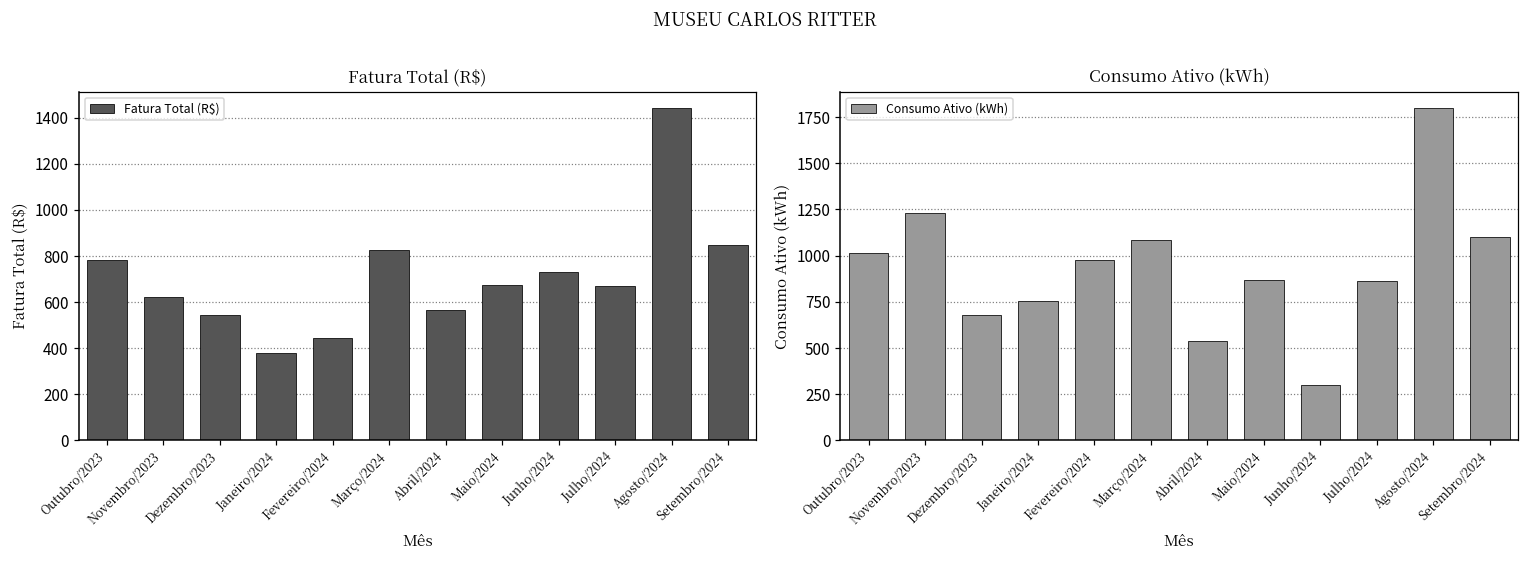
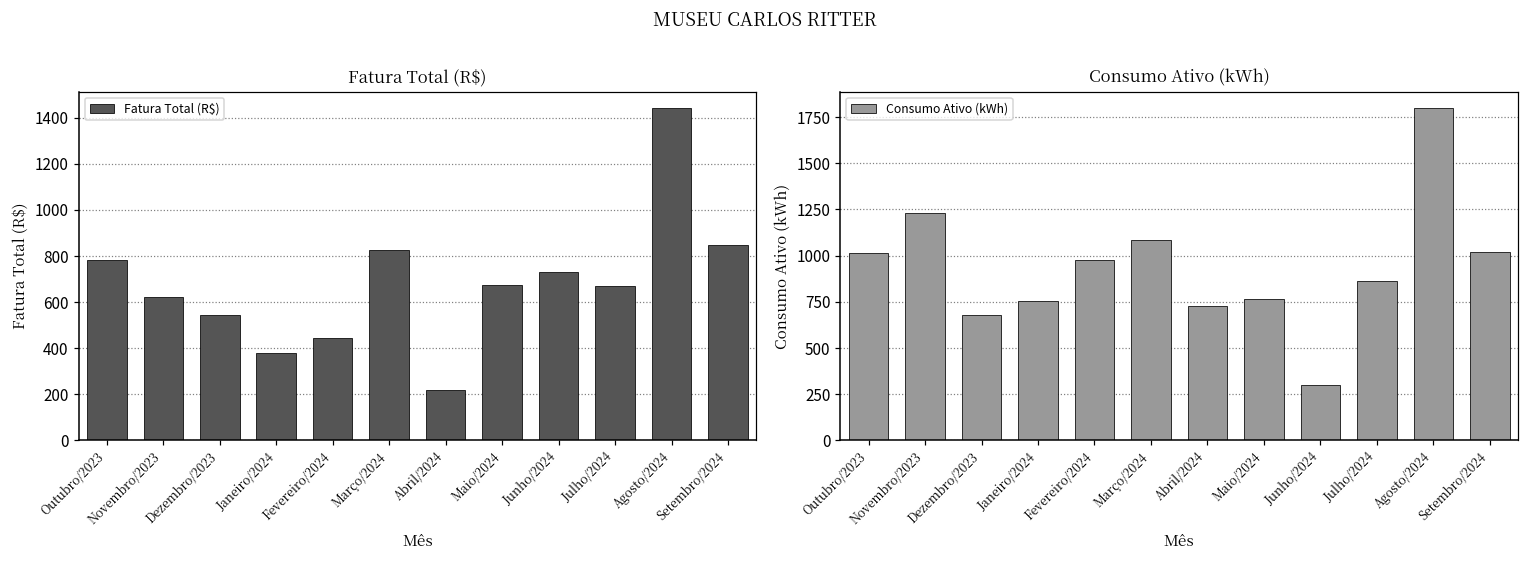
Fatura Total (R$), Abril/2024: 570 -> 220
Consumo Ativo (kWh), Abril/2024: 540 -> 730
Consumo Ativo (kWh), Maio/2024: 870 -> 770
Consumo Ativo (kWh), Setembro/2024: 1100 -> 1020
